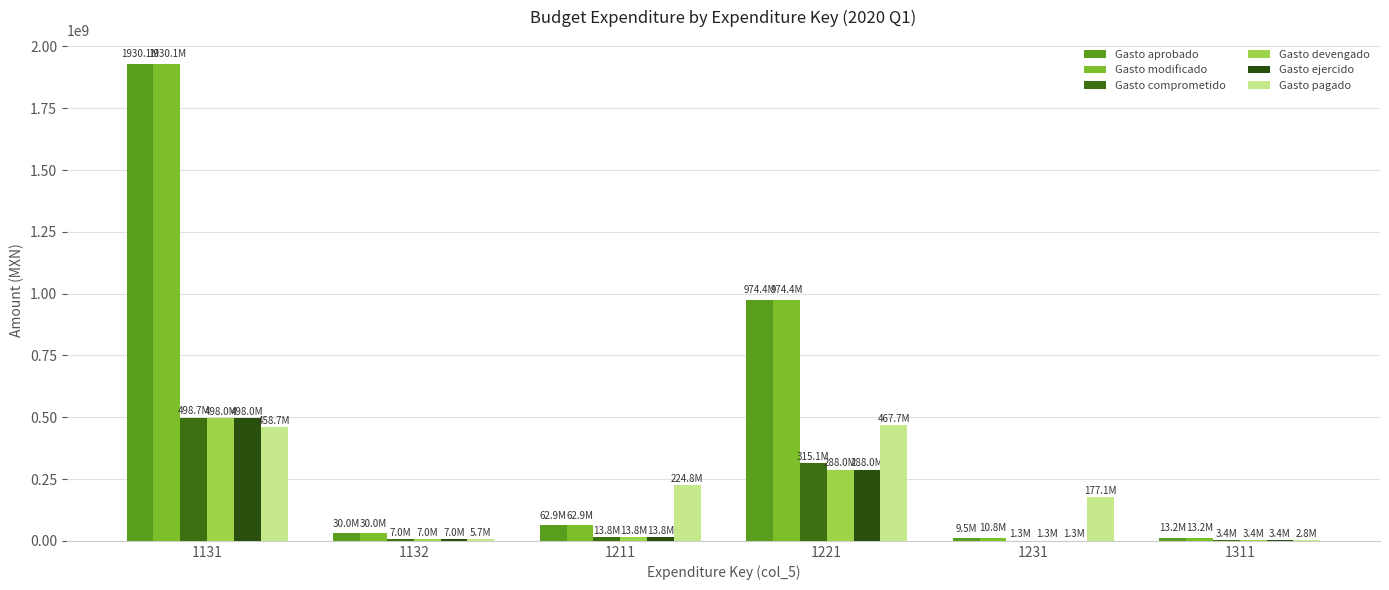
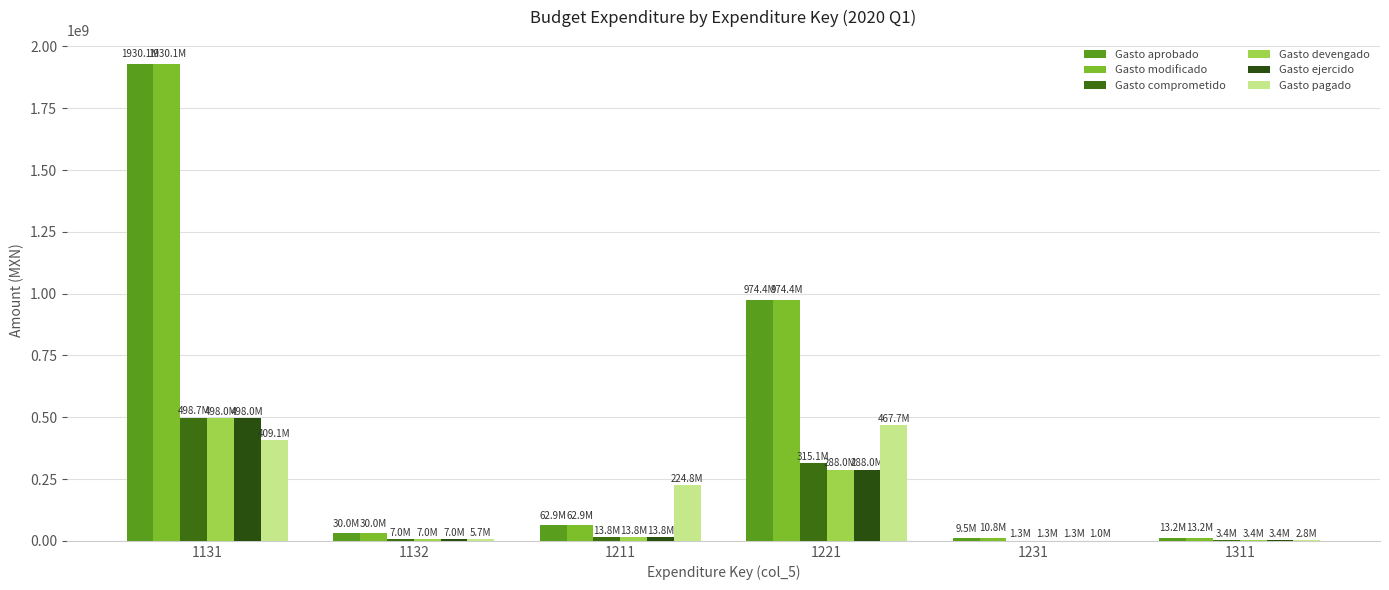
Gasto pagado, 1131: 458.7M -> 409.1M
Gasto pagado, 1231: 177.1M -> 1.0M
